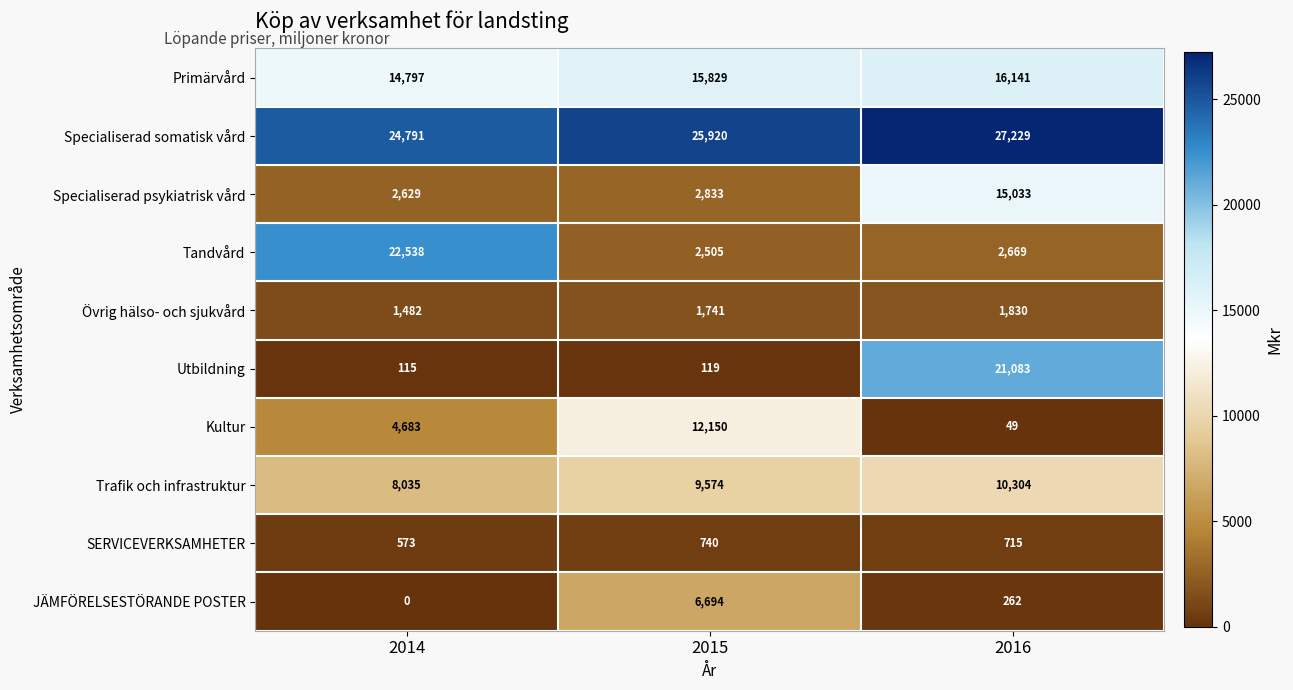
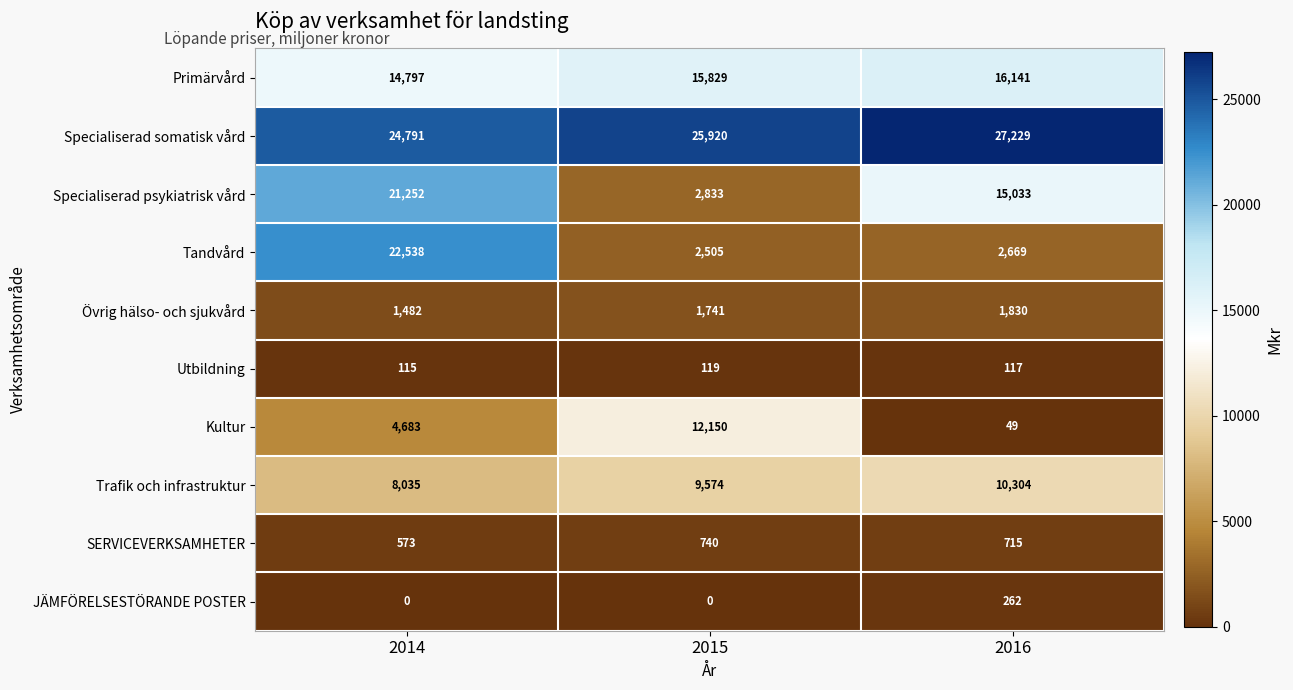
Specialiserad psykiatrisk vård, 2014: 2,629 -> 21,252
Utbildning, 2016: 21,083 -> 117
JÄMFÖRELSESTÖRANDE POSTER, 2015: 6,694 -> 0
